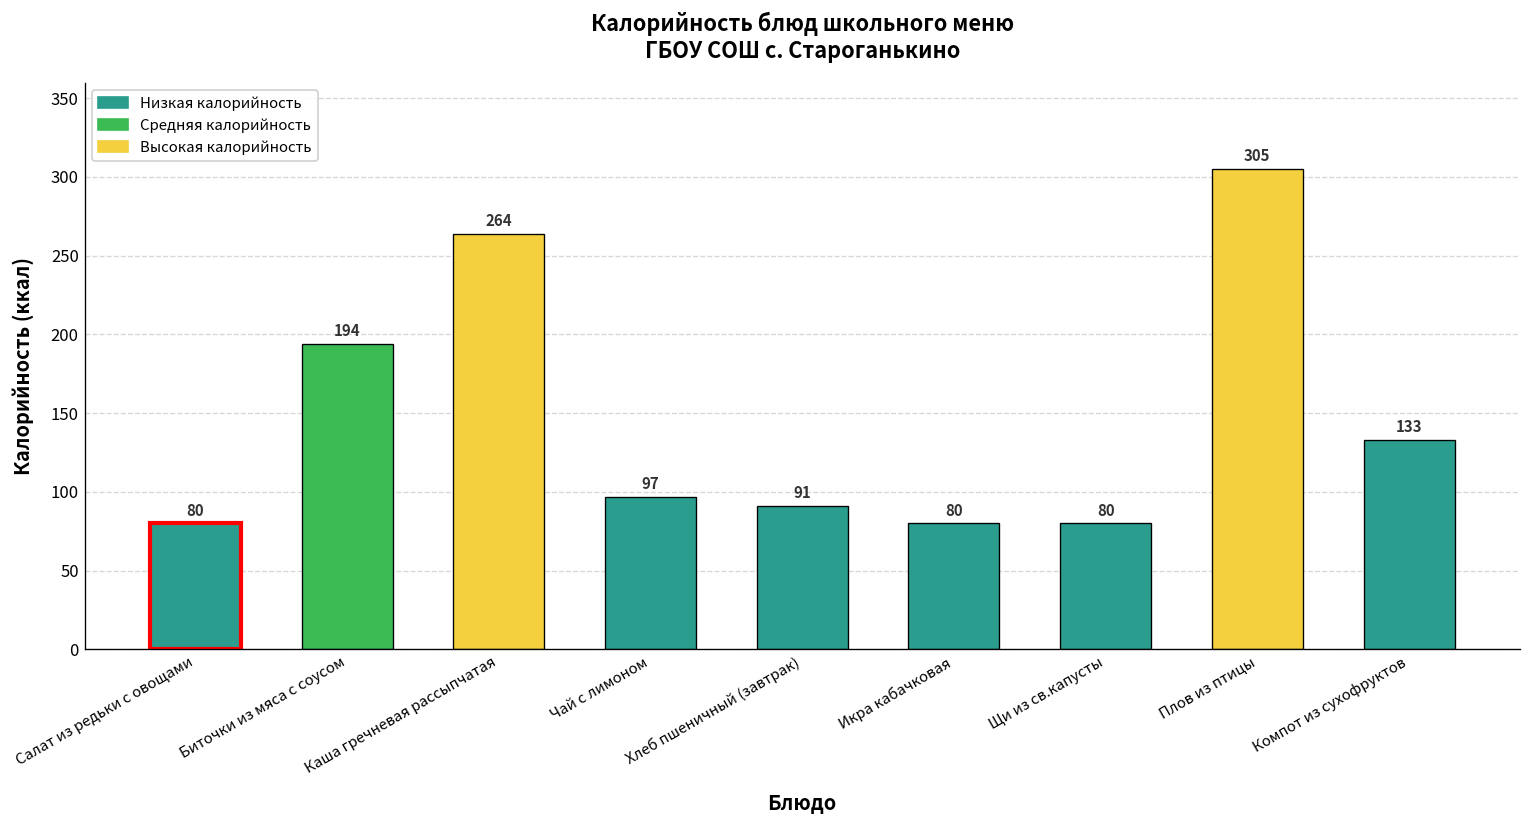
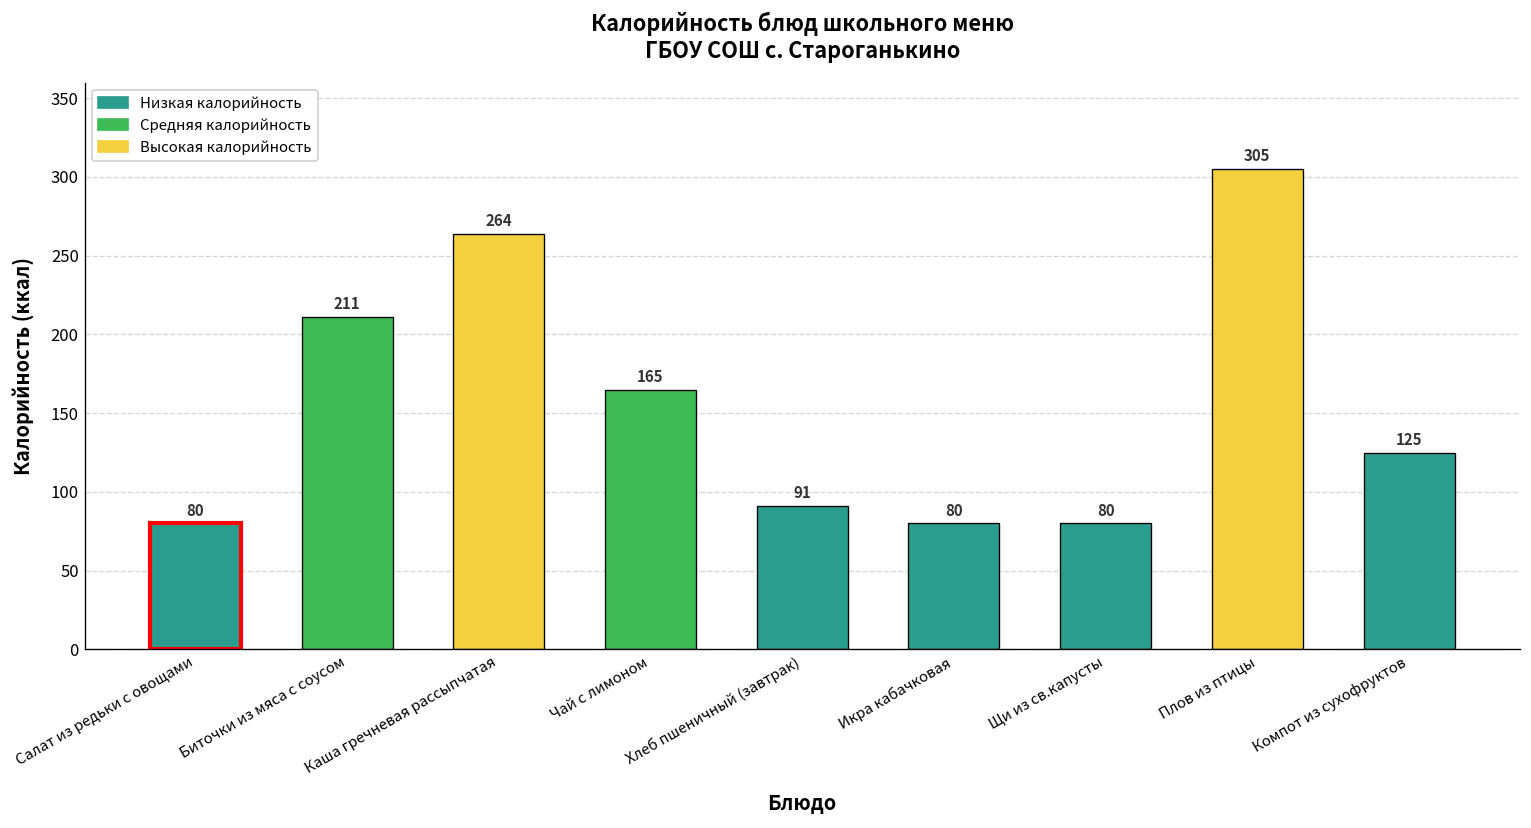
Биточки из мяса с соусом: 194 -> 211
Чай с лимоном: 97 -> 165
Компот из сухофруктов: 133 -> 125
